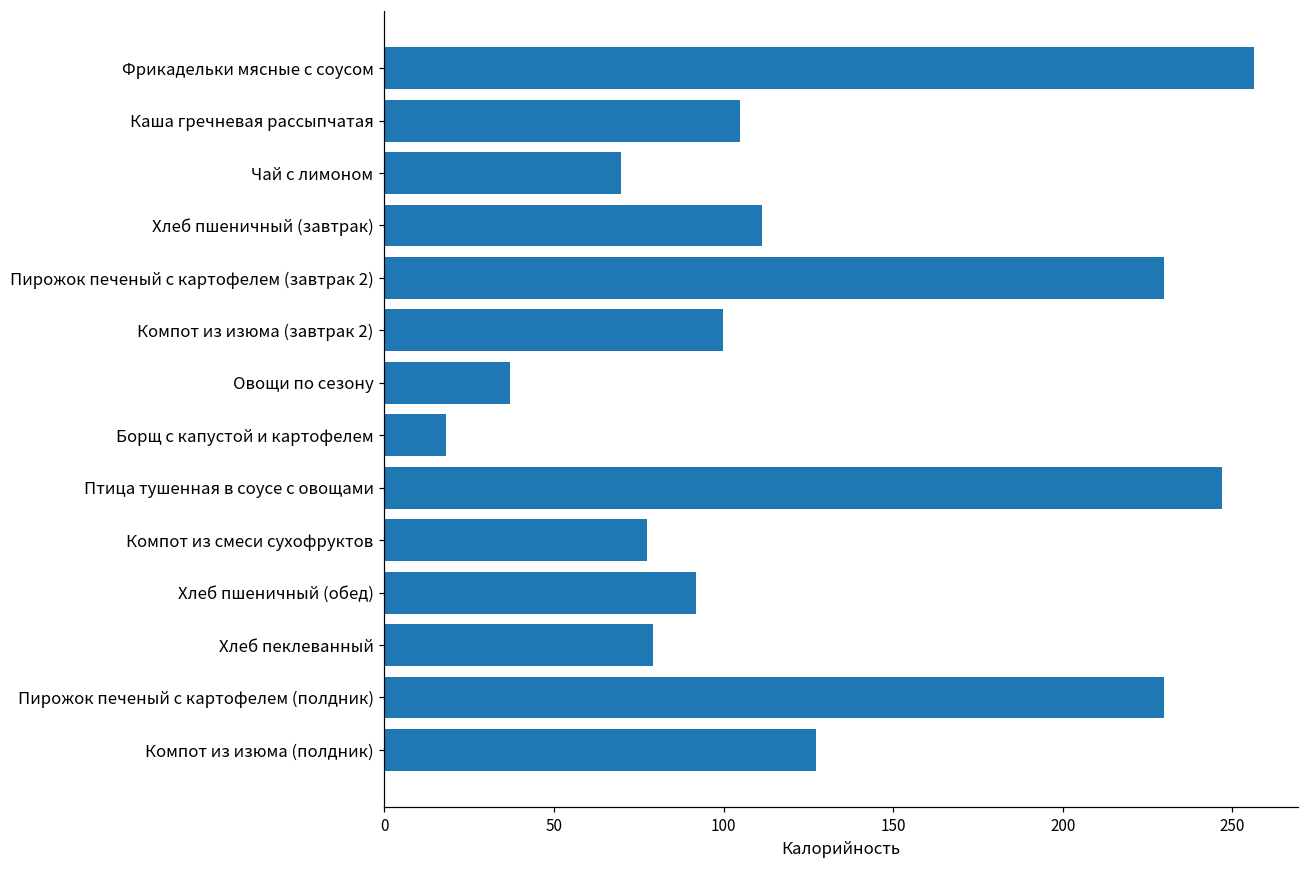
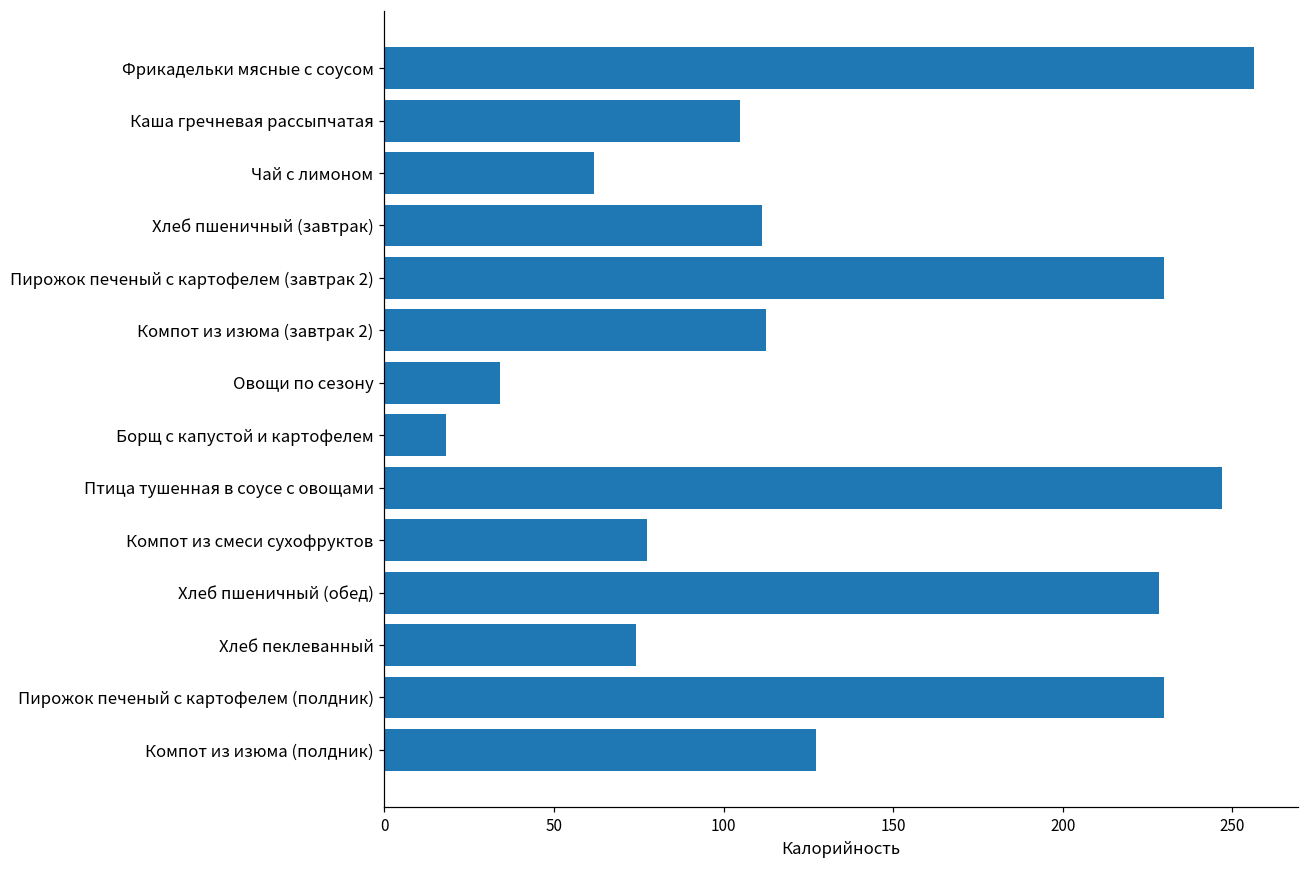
Чай с лимоном: 70 -> 62
Компот из изюма (завтрак 2): 100 -> 113
Овощи по сезону: 37 -> 34
Хлеб пшеничный (обед): 92 -> 228
Хлеб пеклеванный: 79 -> 74
